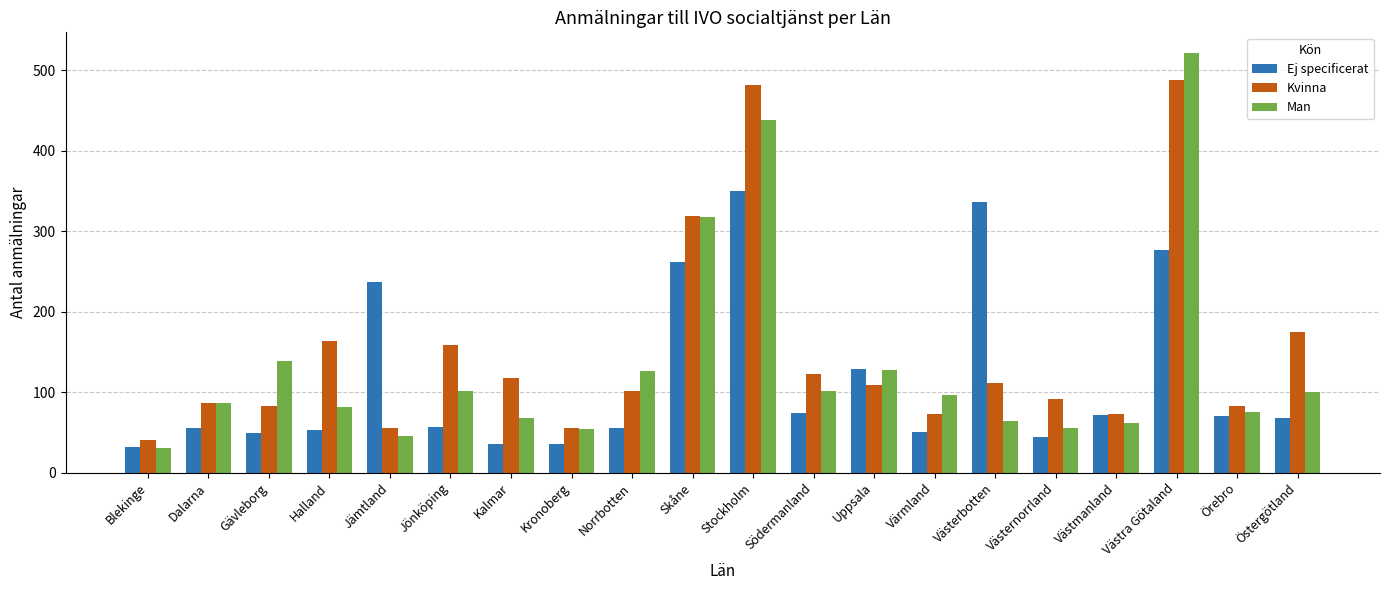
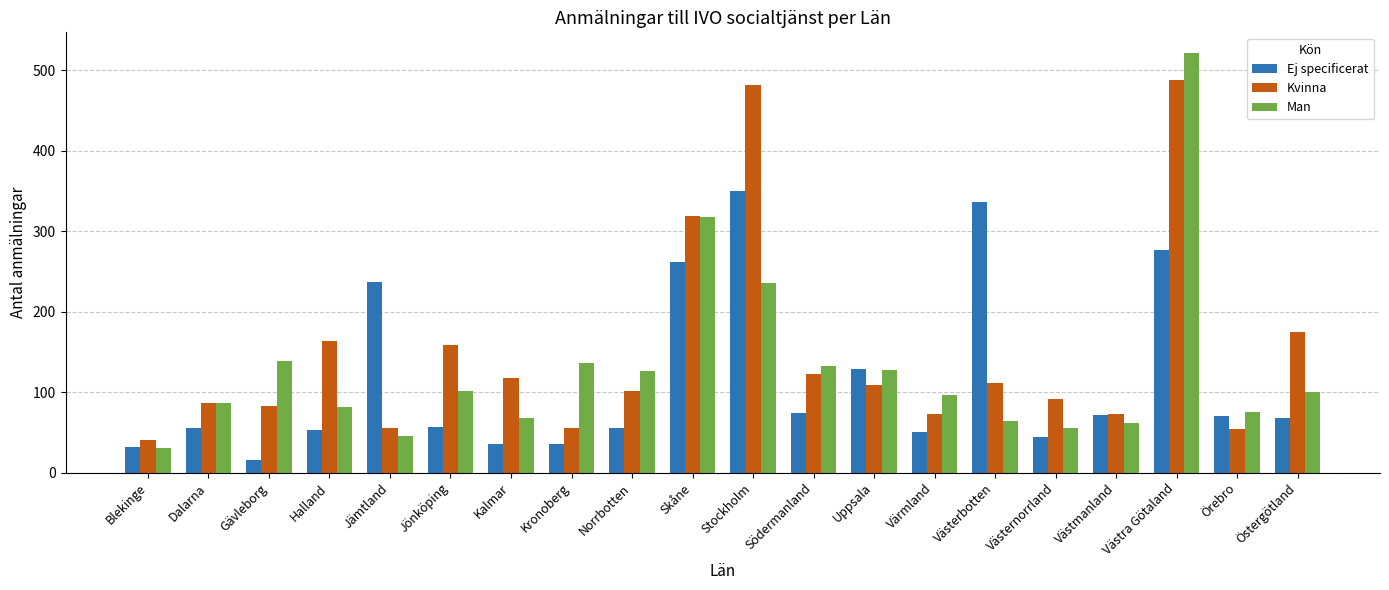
Ej specificerat, Gävleborg: 50 -> 20
Man, Kronoberg: 50 -> 140
Man, Stockholm: 440 -> 240
Man, Södermanland: 100 -> 130
Kvinna, Örebro: 80 -> 50
